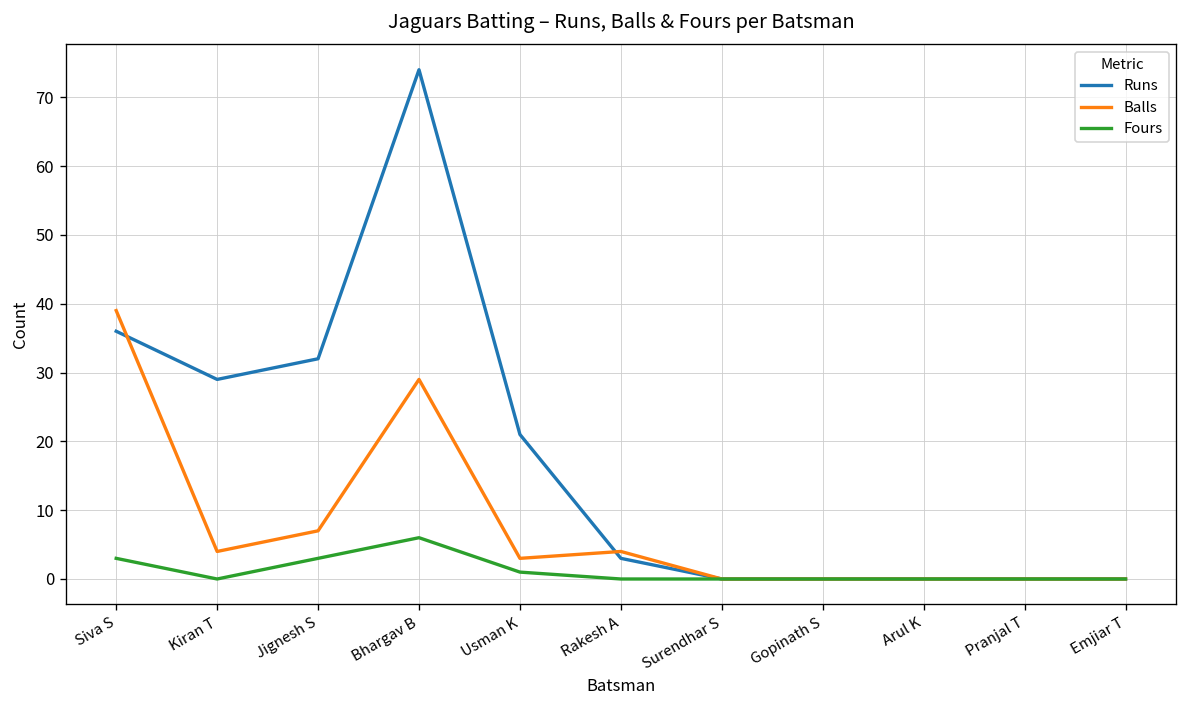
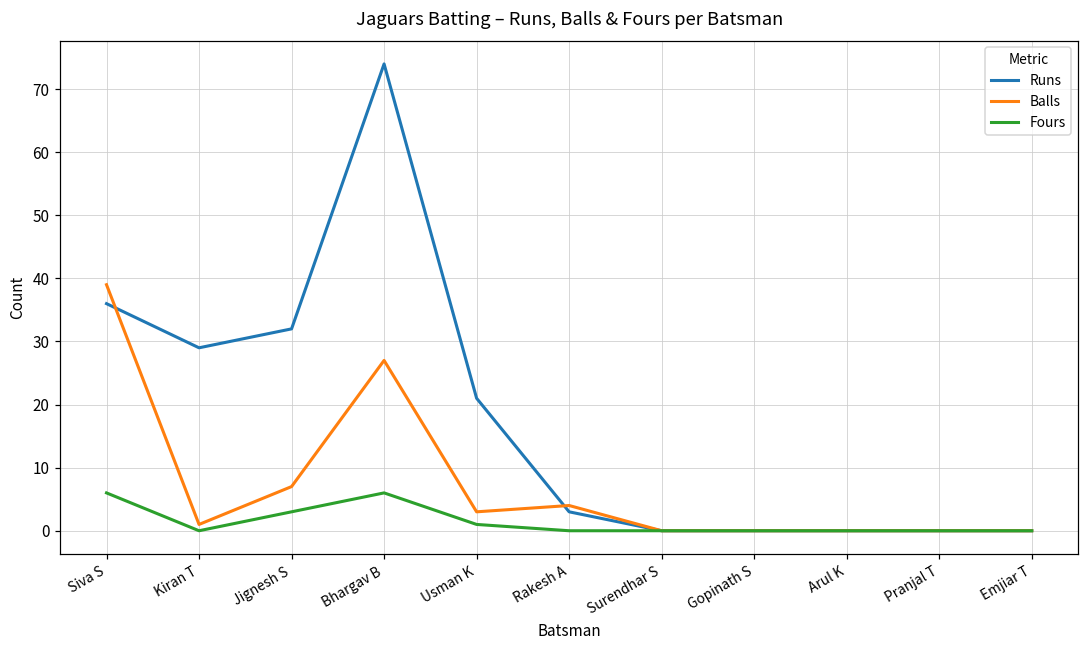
Fours, Siva S: 3 -> 6
Balls, Kiran T: 4 -> 1
Balls, Bhargav B: 29 -> 27
